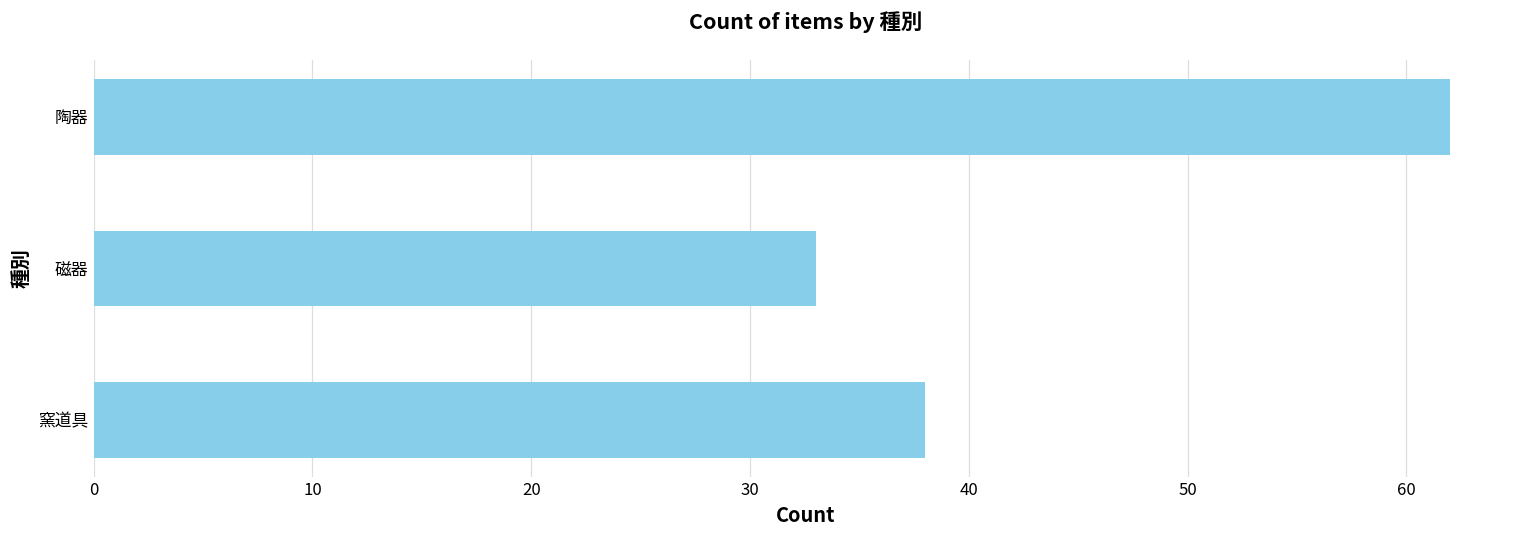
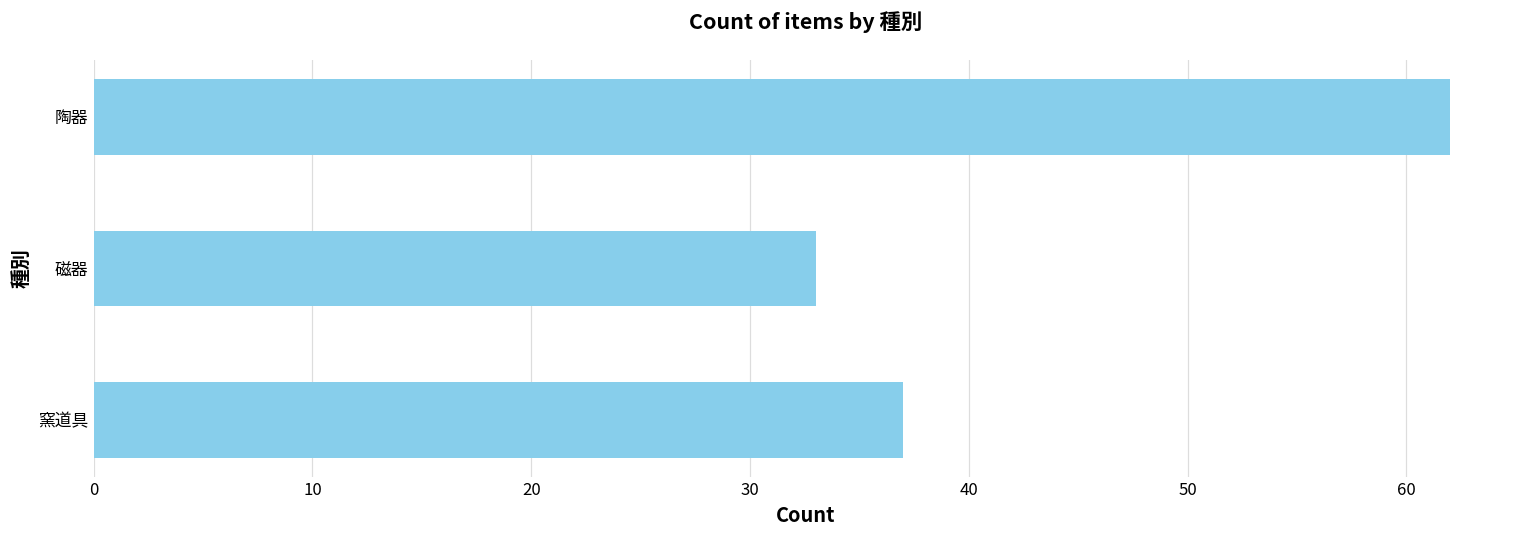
窯道具: 38 -> 37
